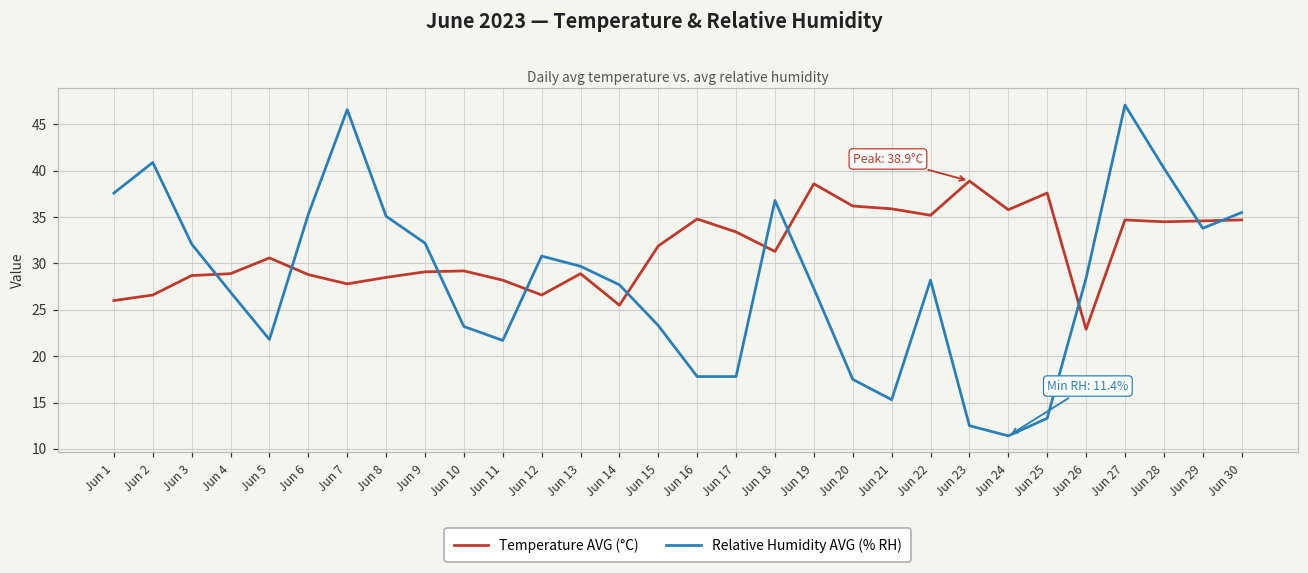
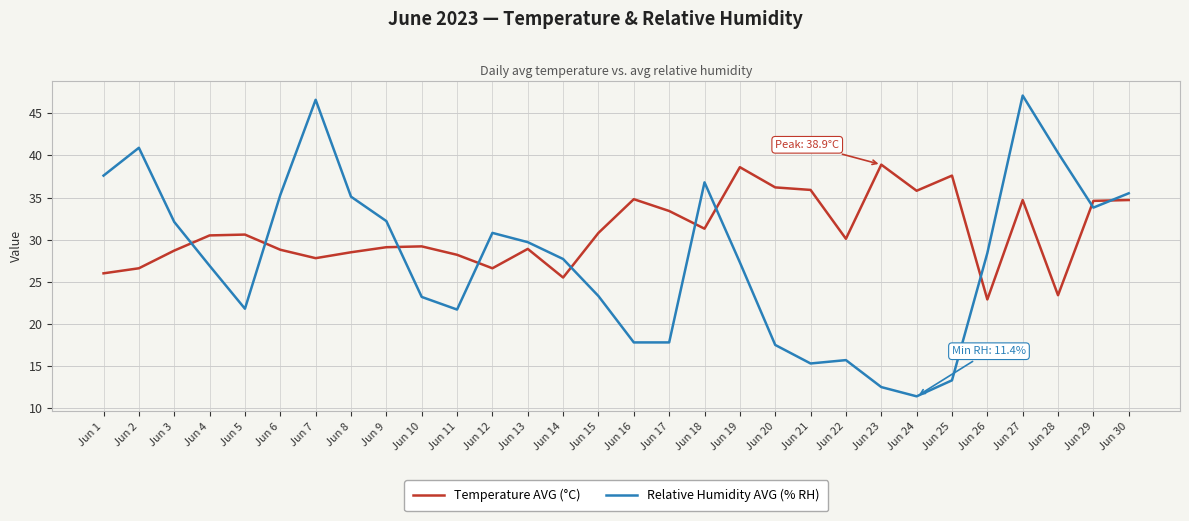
Temperature AVG (°C), Jun 4: 29 -> 31
Temperature AVG (°C), Jun 15: 32 -> 31
Temperature AVG (°C), Jun 22: 35 -> 30
Relative Humidity AVG (% RH), Jun 22: 28 -> 16
Temperature AVG (°C), Jun 28: 35 -> 23
